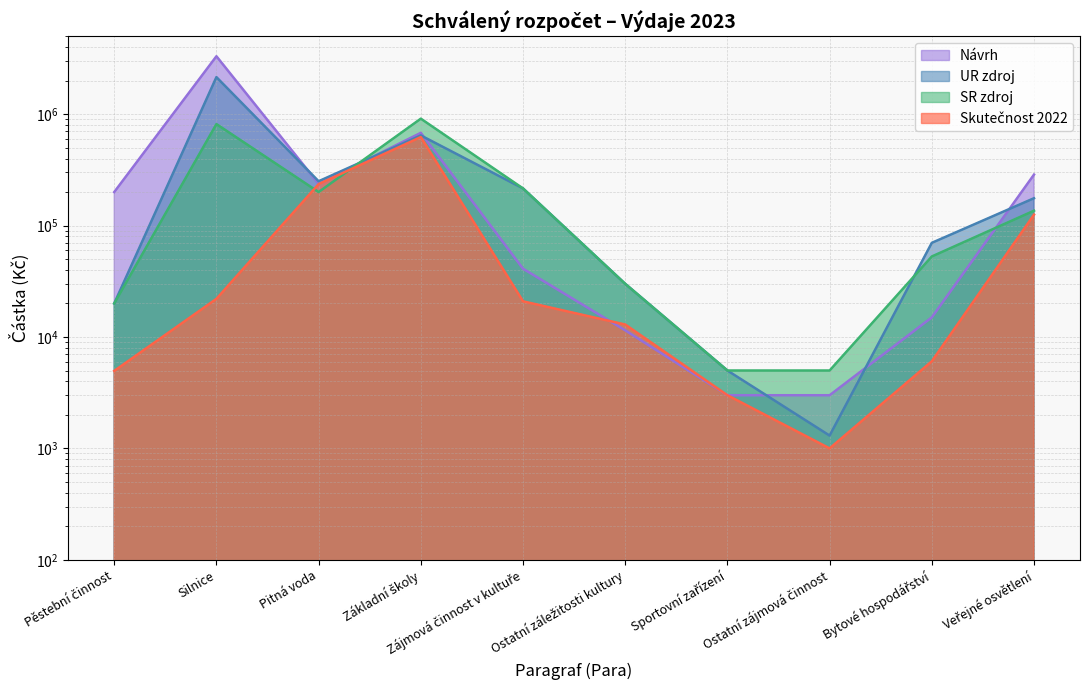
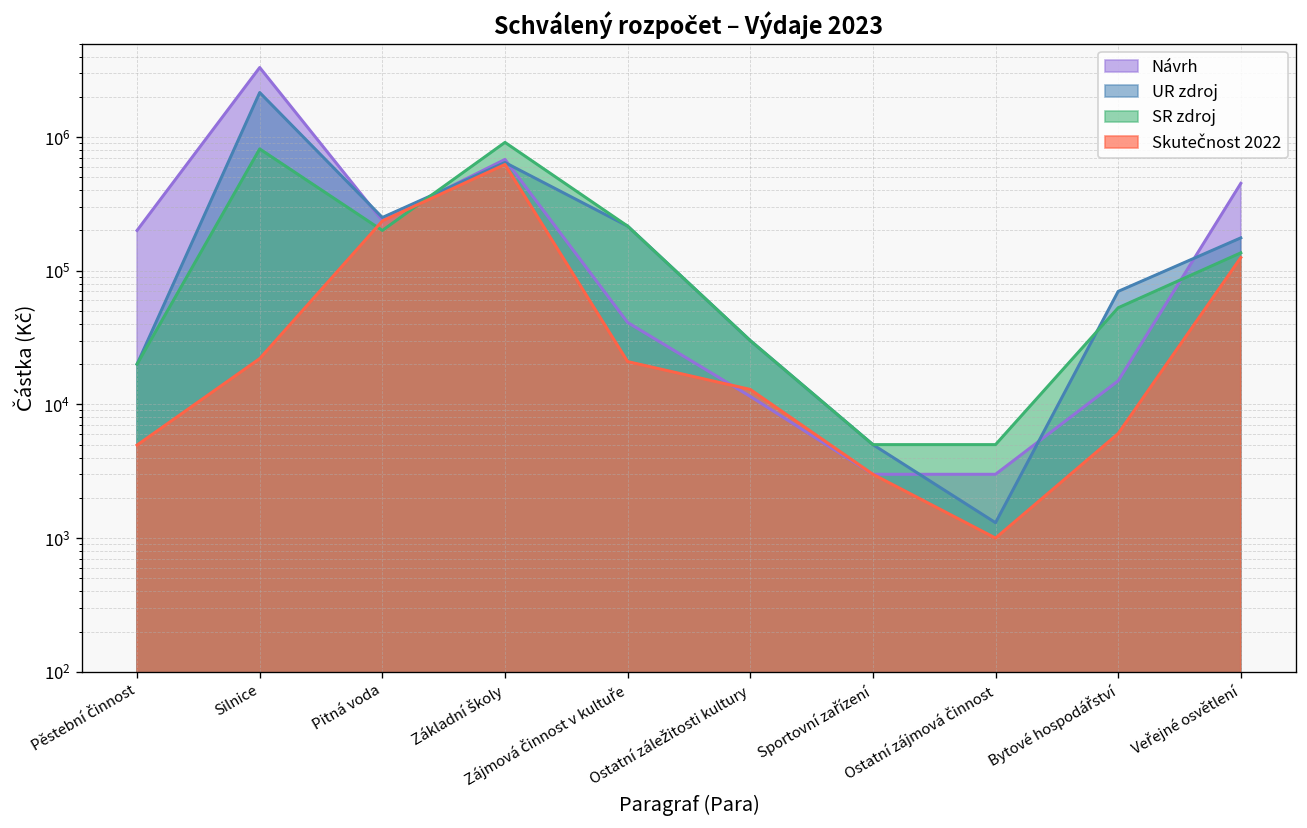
Návrh, Veřejné osvětlení: 290000 -> 450000
